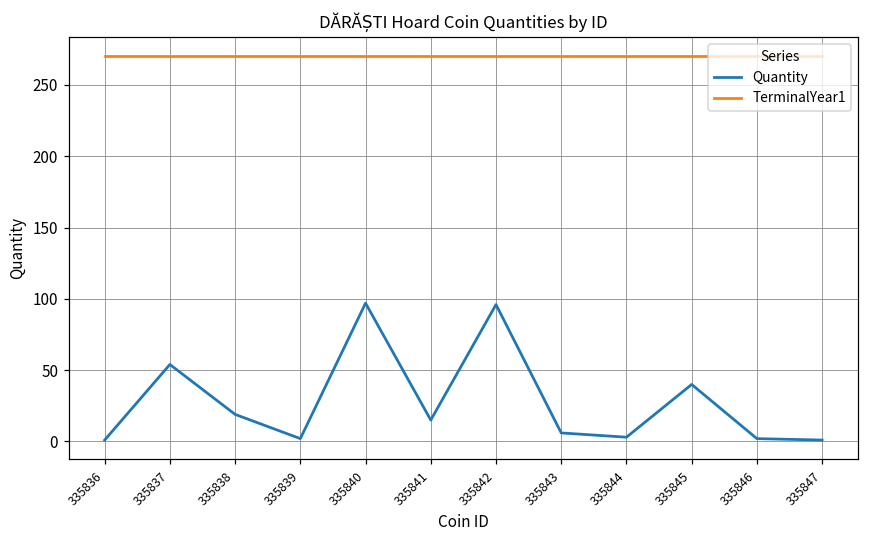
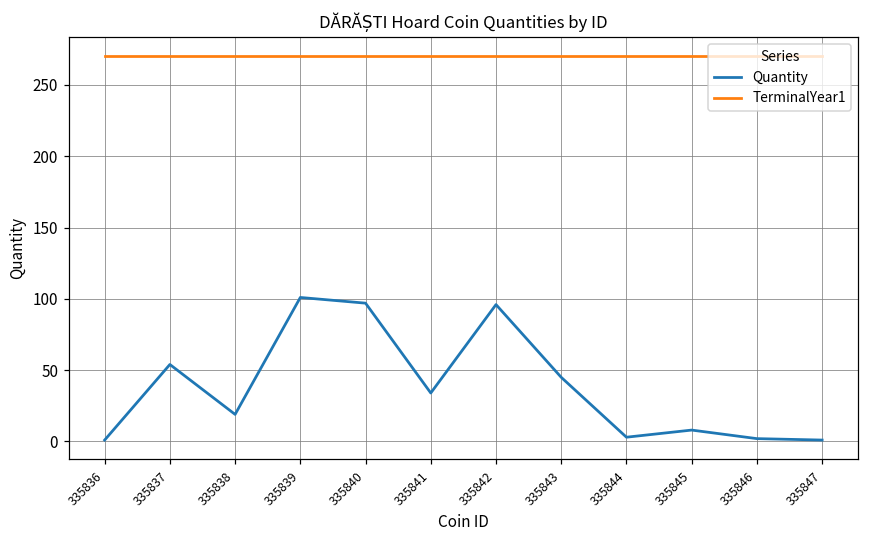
Quantity, 335839: 2 -> 101
Quantity, 335841: 15 -> 34
Quantity, 335843: 6 -> 45
Quantity, 335845: 40 -> 8
